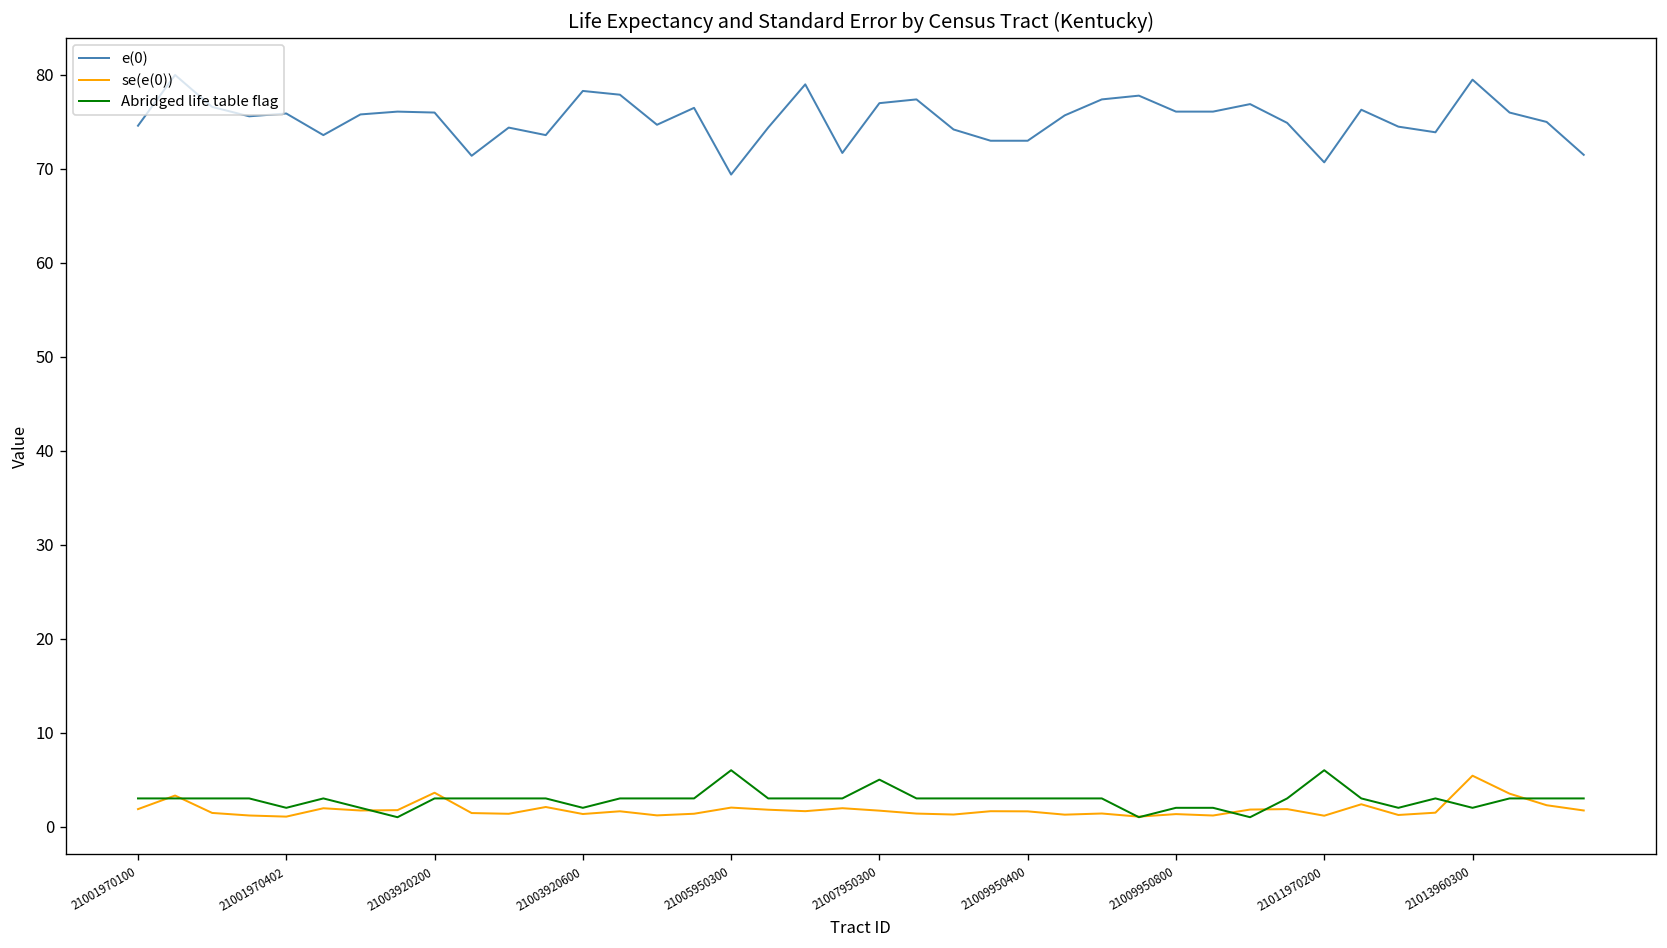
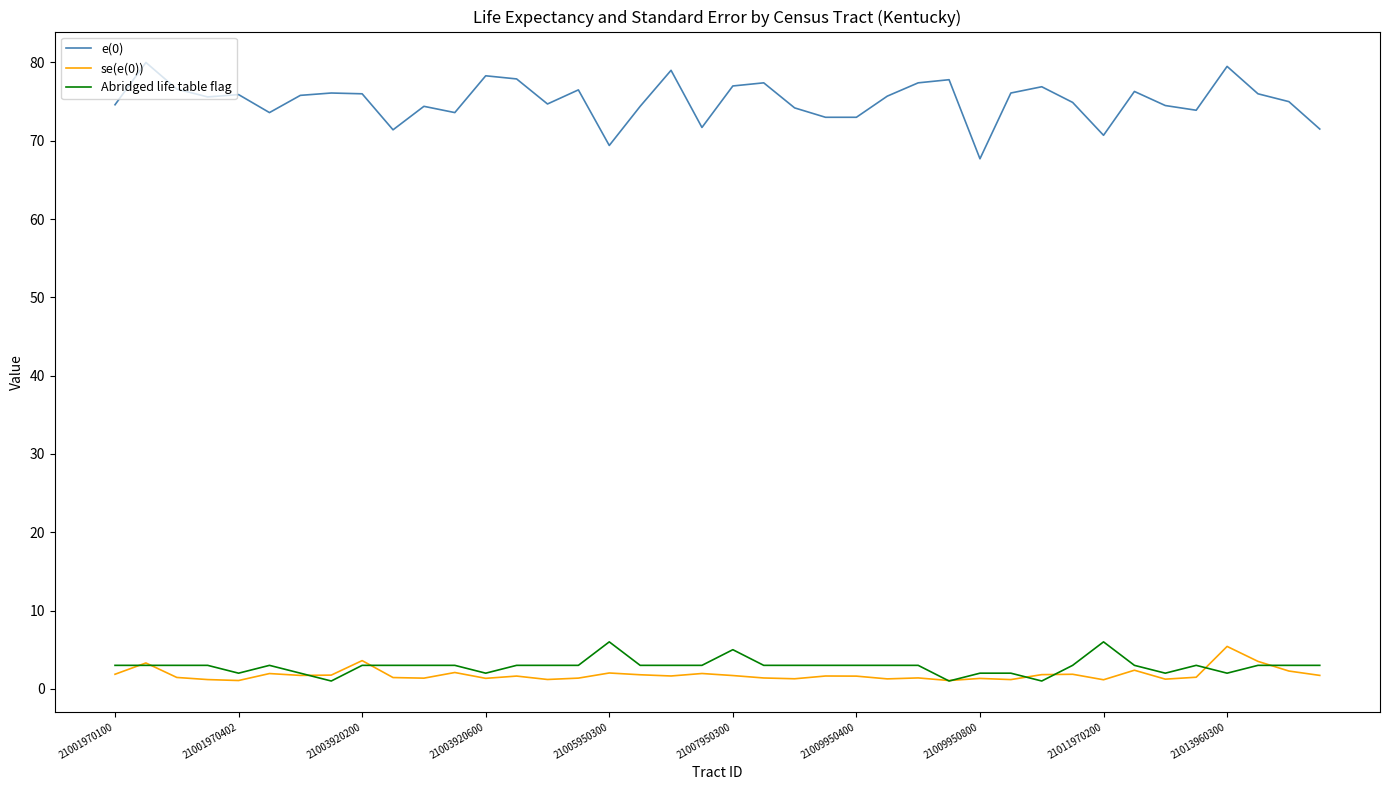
e(0), 21009950800: 76 -> 68
